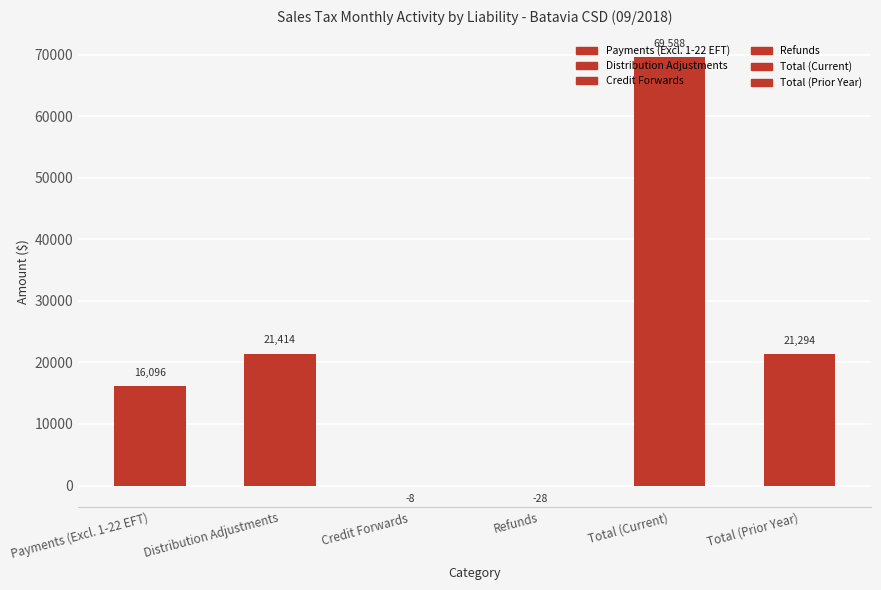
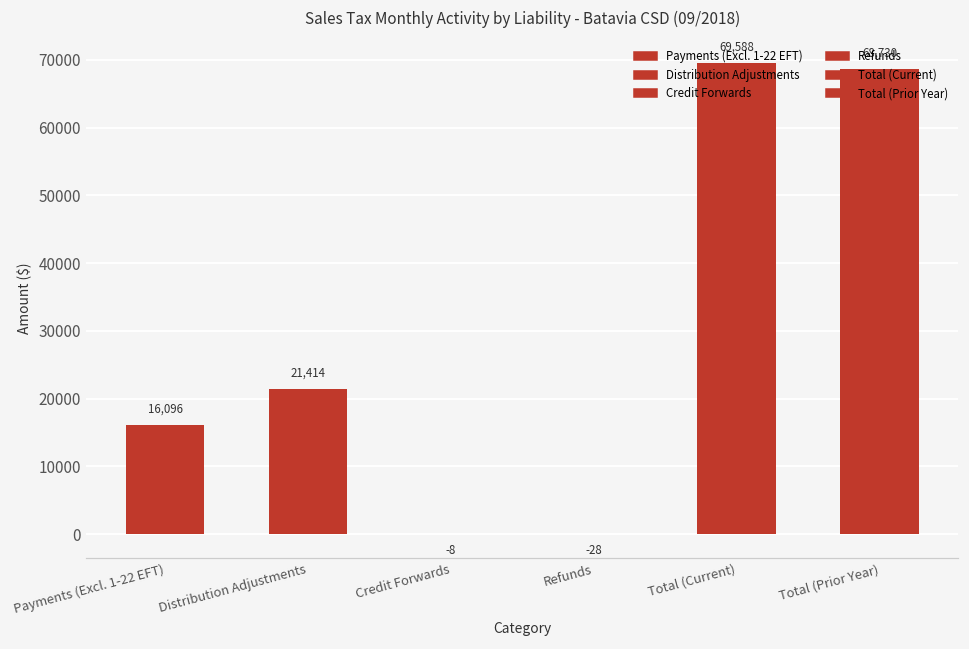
Total (Prior Year): 21,294 -> 68,730
